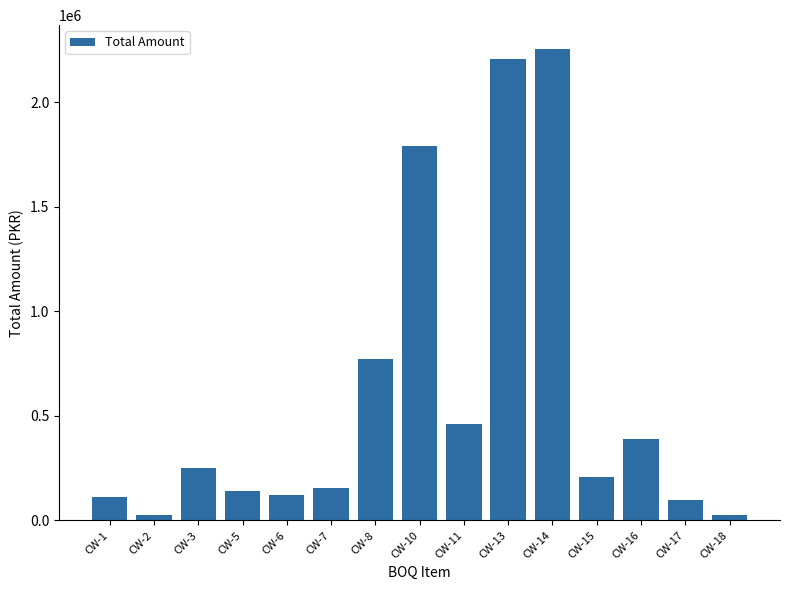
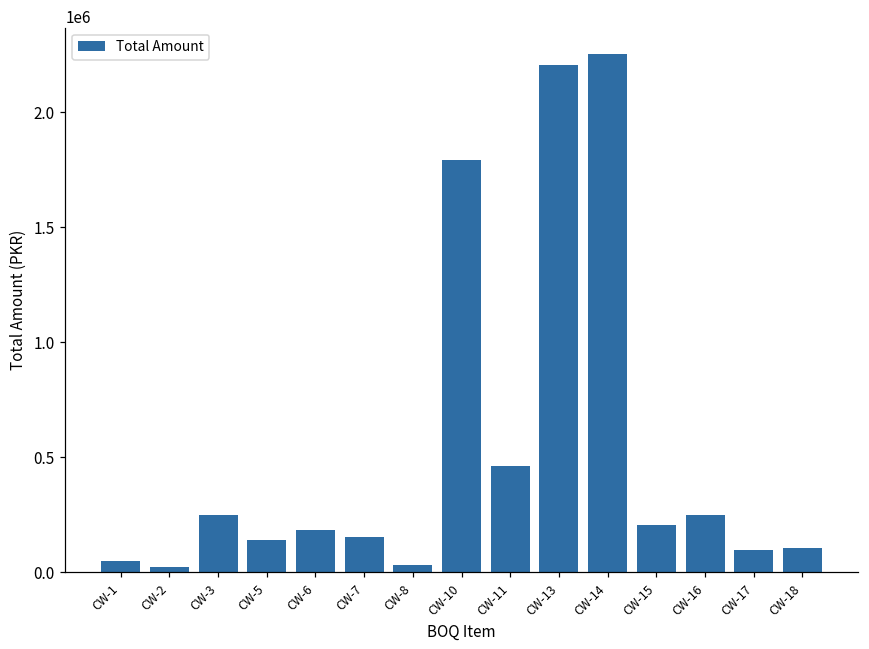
CW-1: 110000 -> 50000
CW-6: 120000 -> 190000
CW-8: 770000 -> 30000
CW-16: 390000 -> 250000
CW-18: 20000 -> 110000
